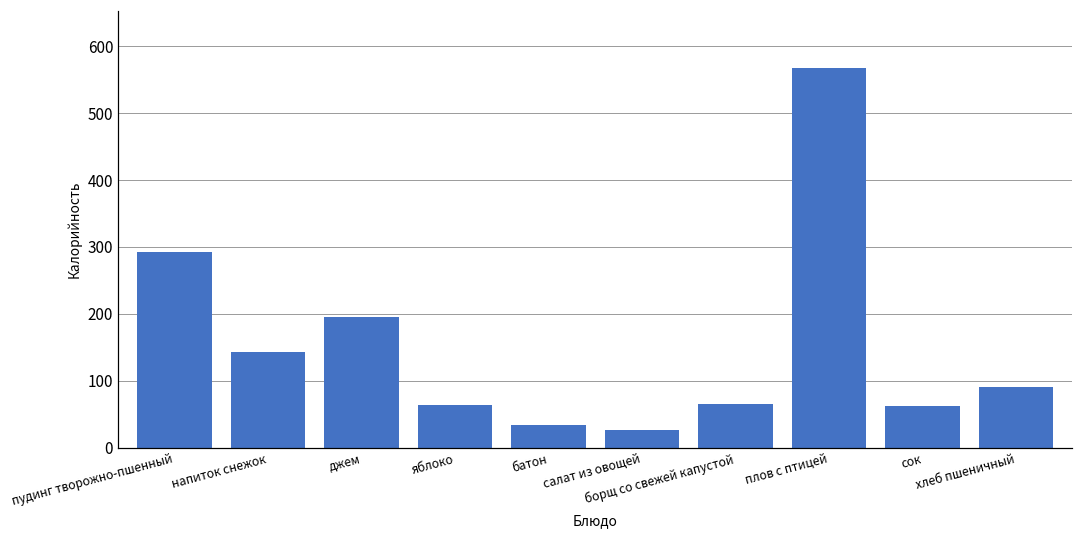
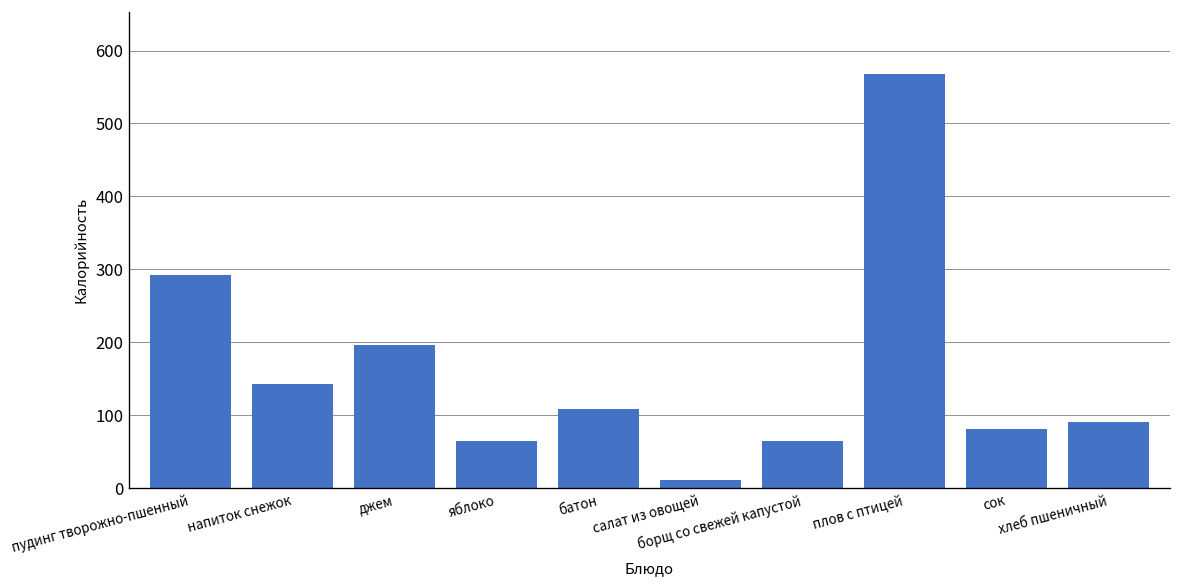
батон: 30 -> 110
салат из овощей: 30 -> 10
сок: 60 -> 80
